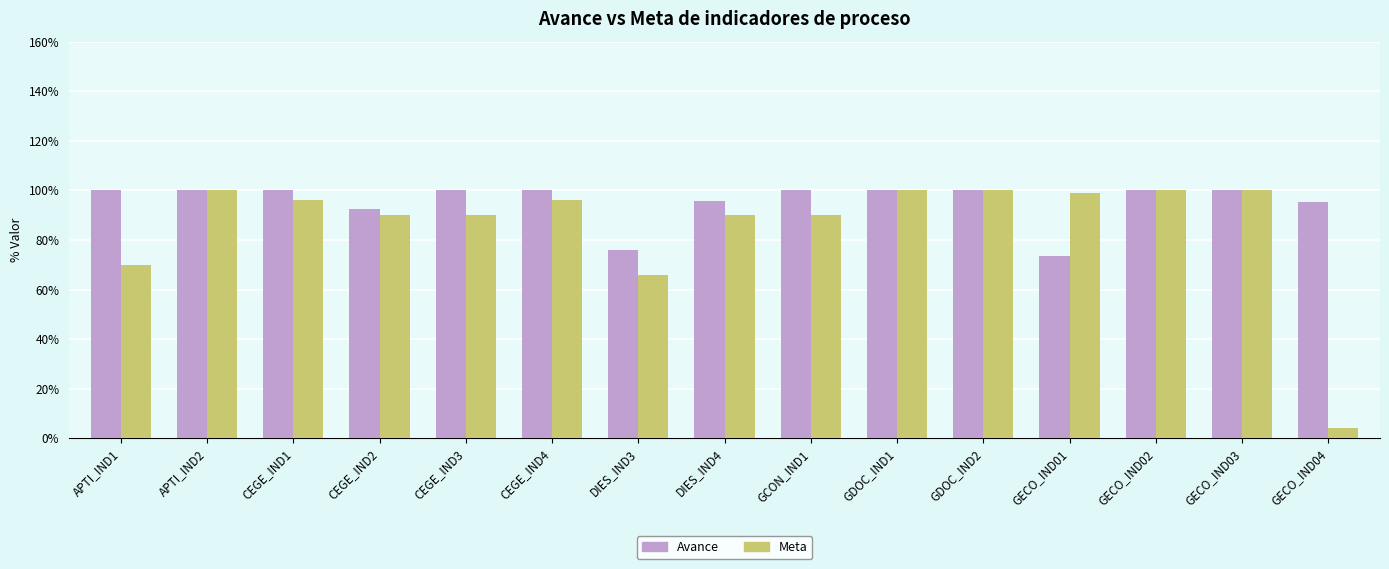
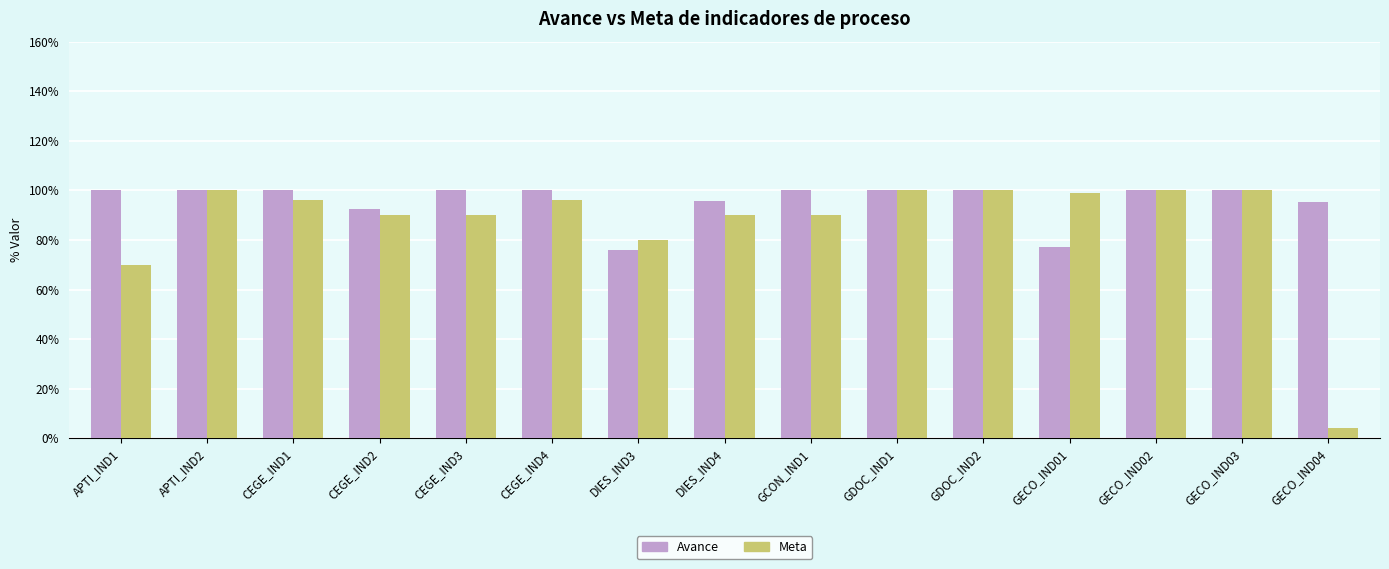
Meta, DIES_IND3: 66% -> 80%
Avance, GECO_IND01: 73% -> 77%
